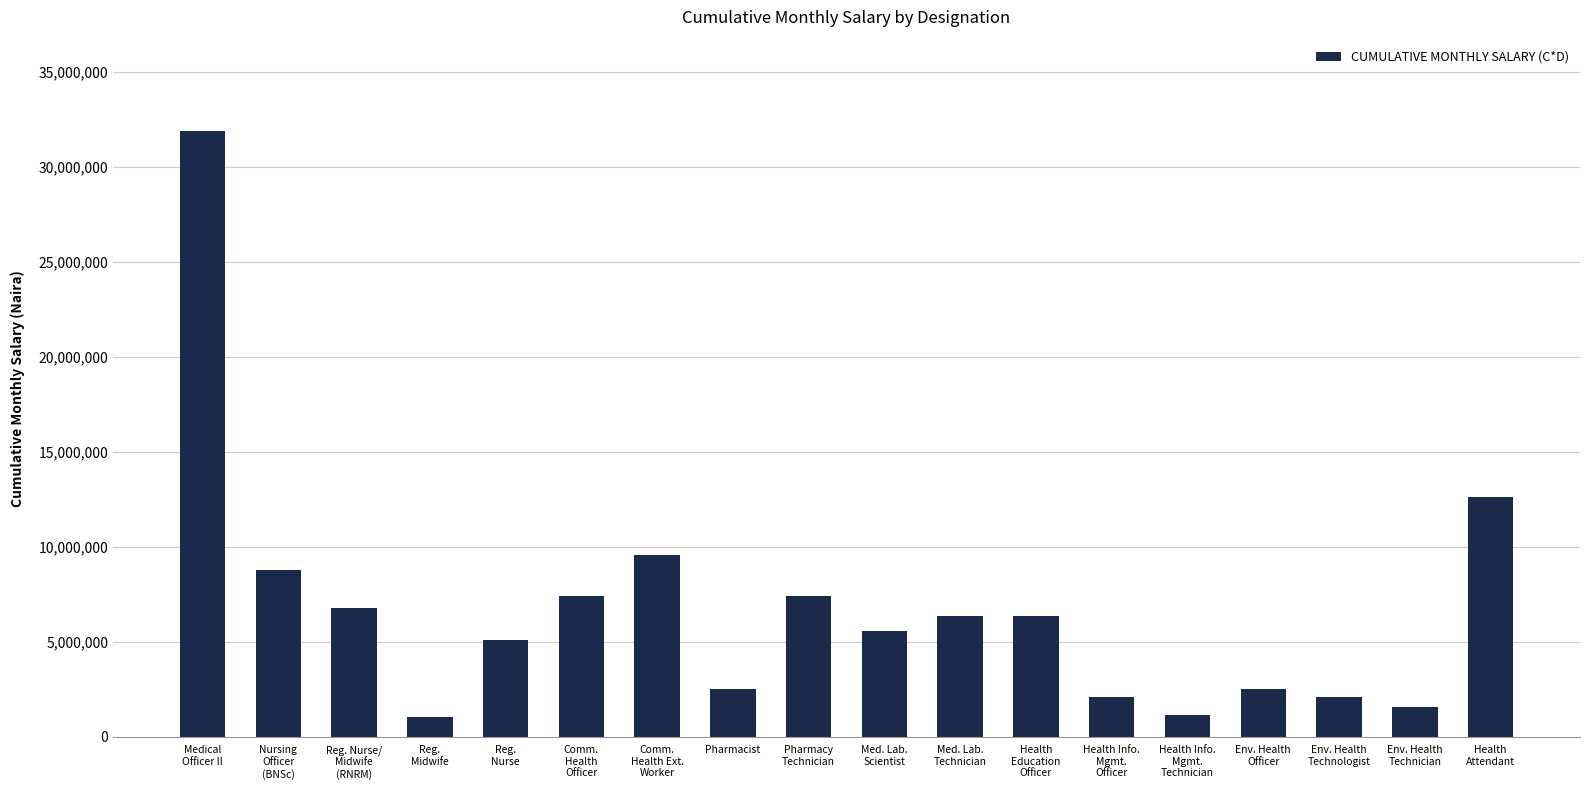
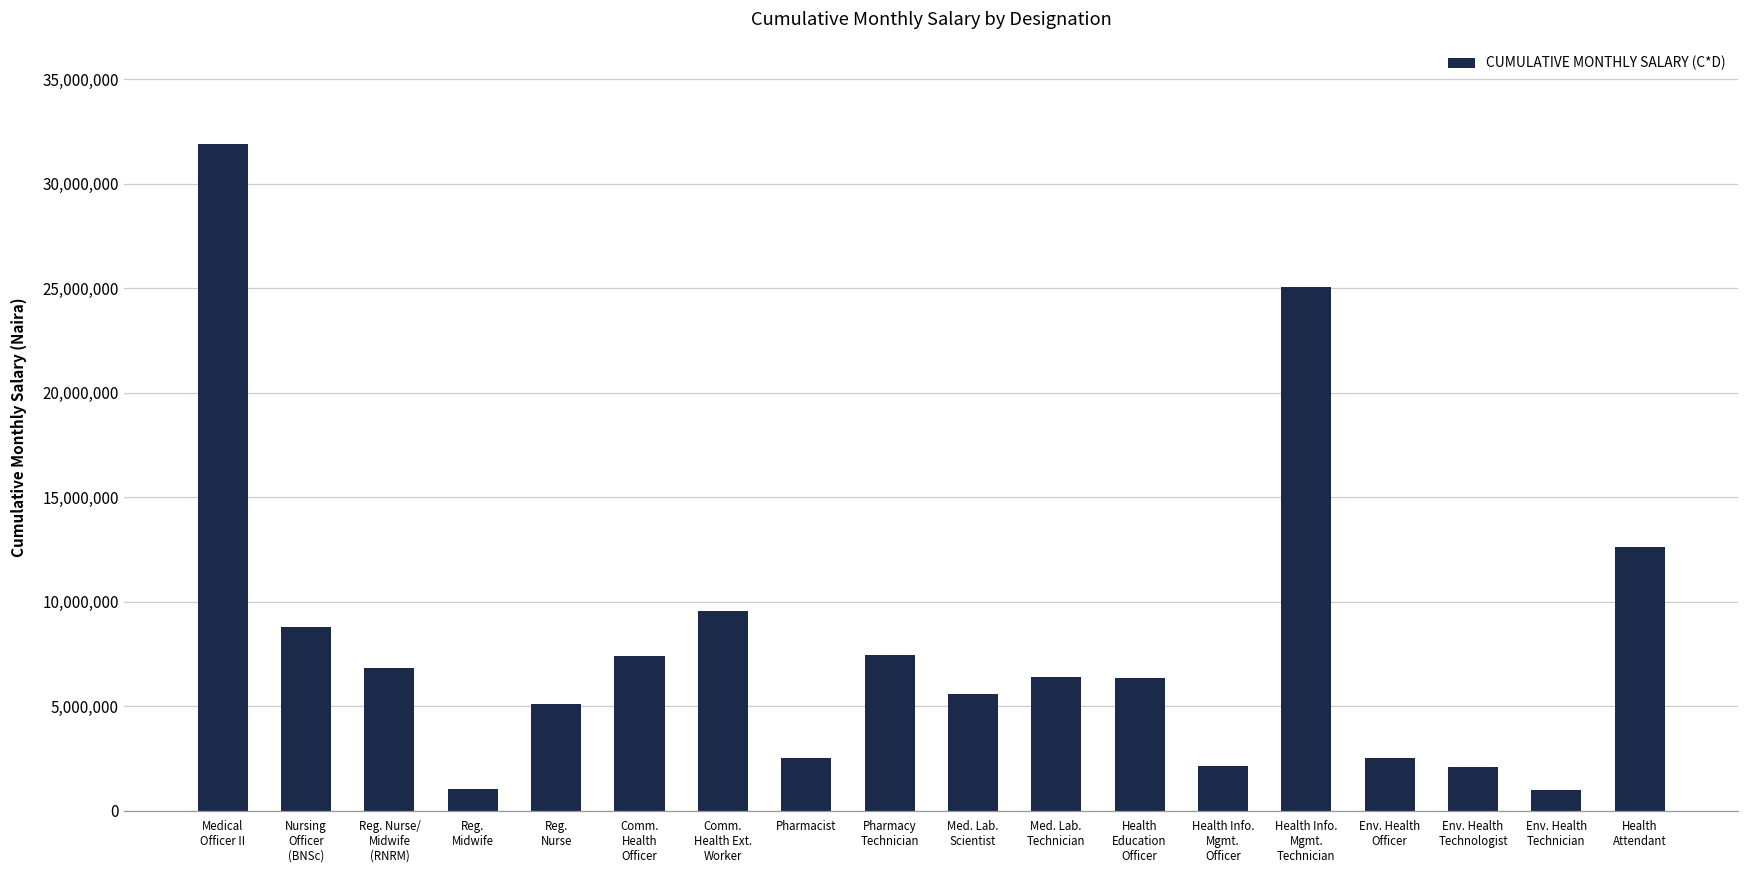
Health Info. Mgmt. Technician: 1,200,000 -> 25,000,000
Env. Health Technician: 1,600,000 -> 1,000,000
